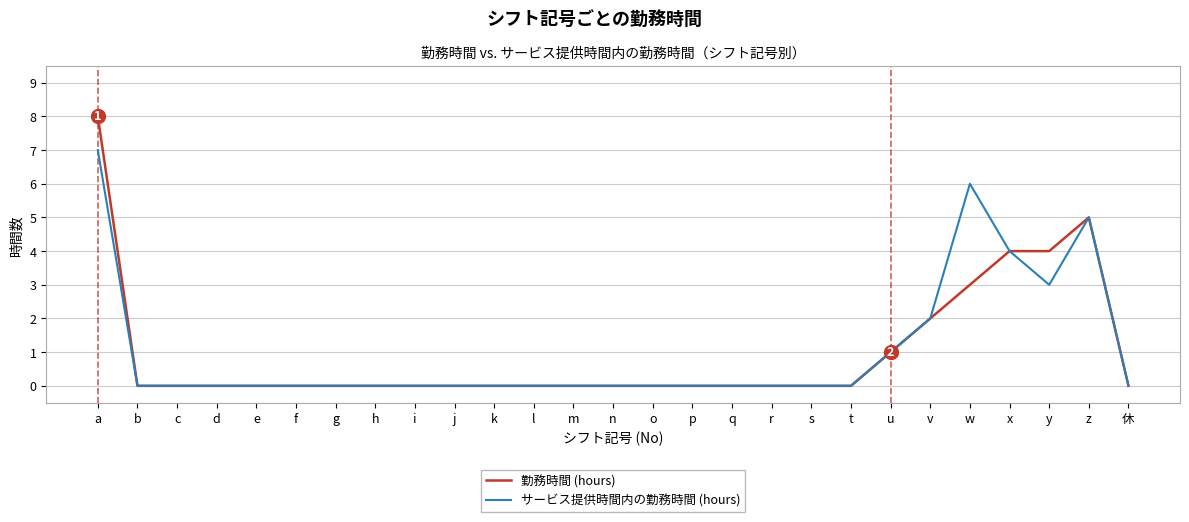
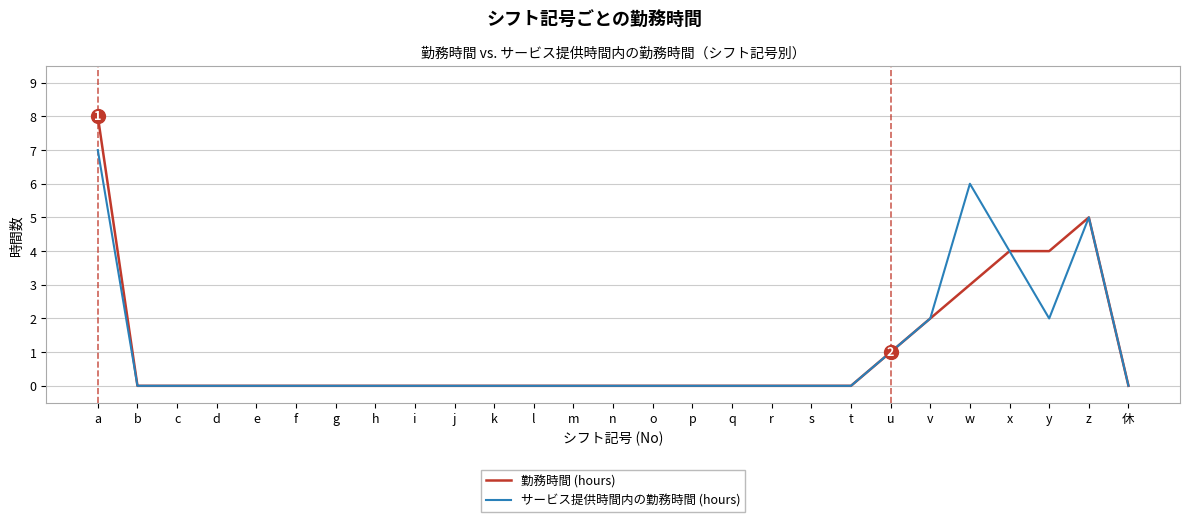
サービス提供時間内の勤務時間 (hours), y: 3 -> 2
